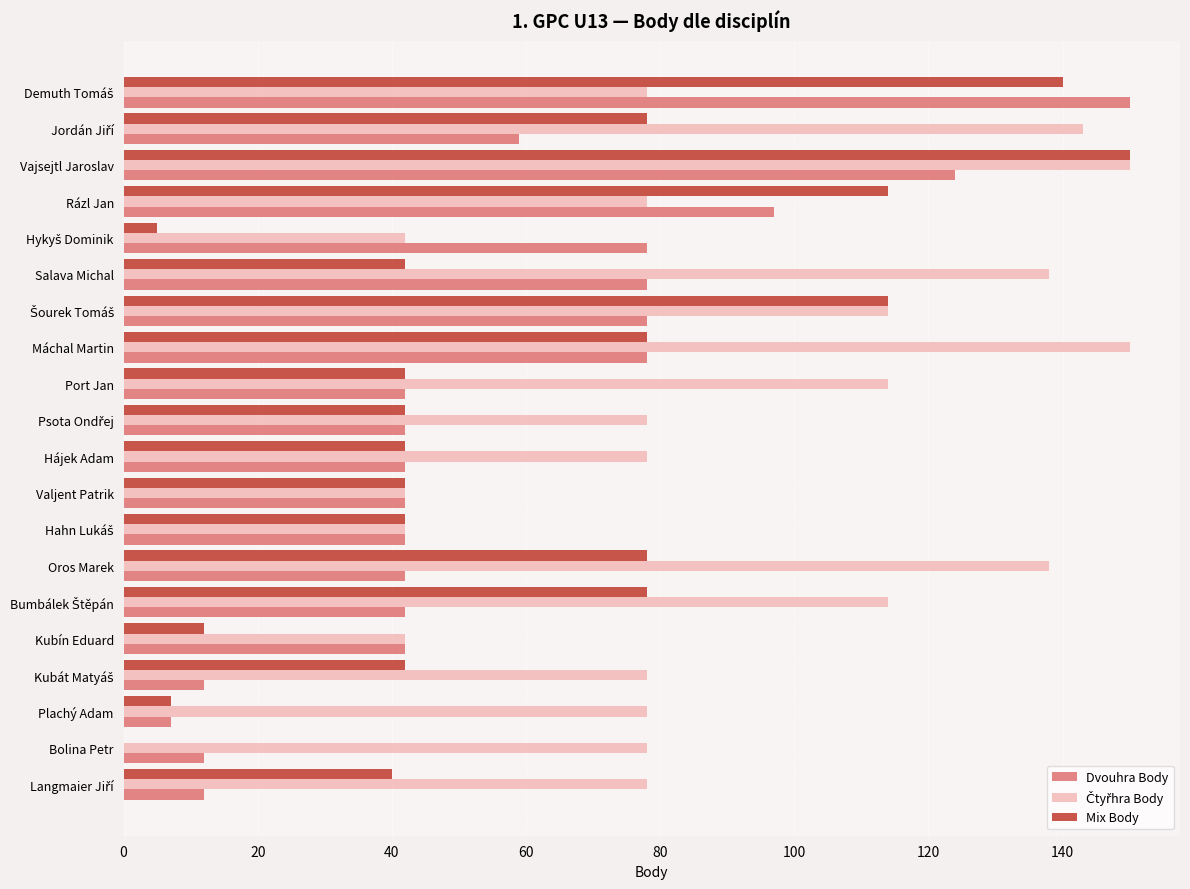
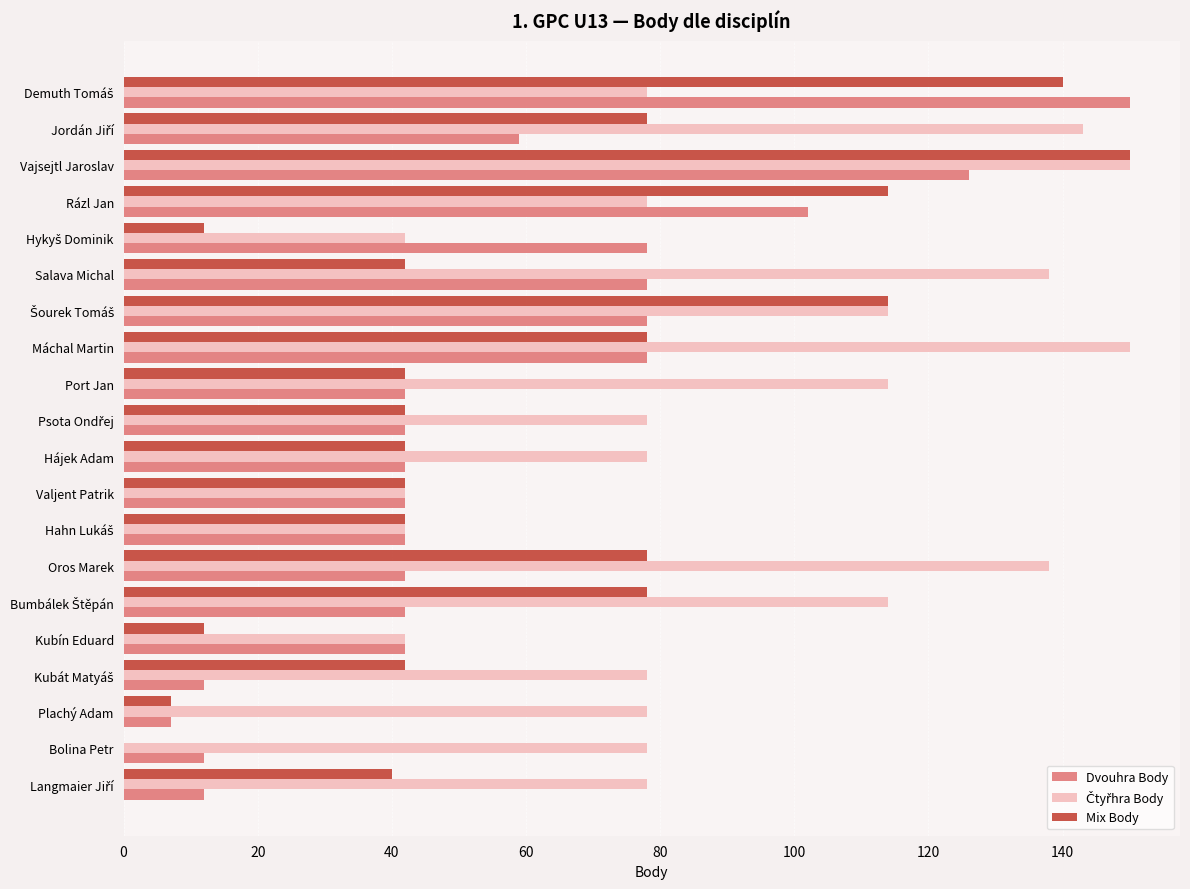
Dvouhra Body, Vajsejtl Jaroslav: 124 -> 126
Dvouhra Body, Rázl Jan: 97 -> 102
Mix Body, Hykyš Dominik: 5 -> 12
